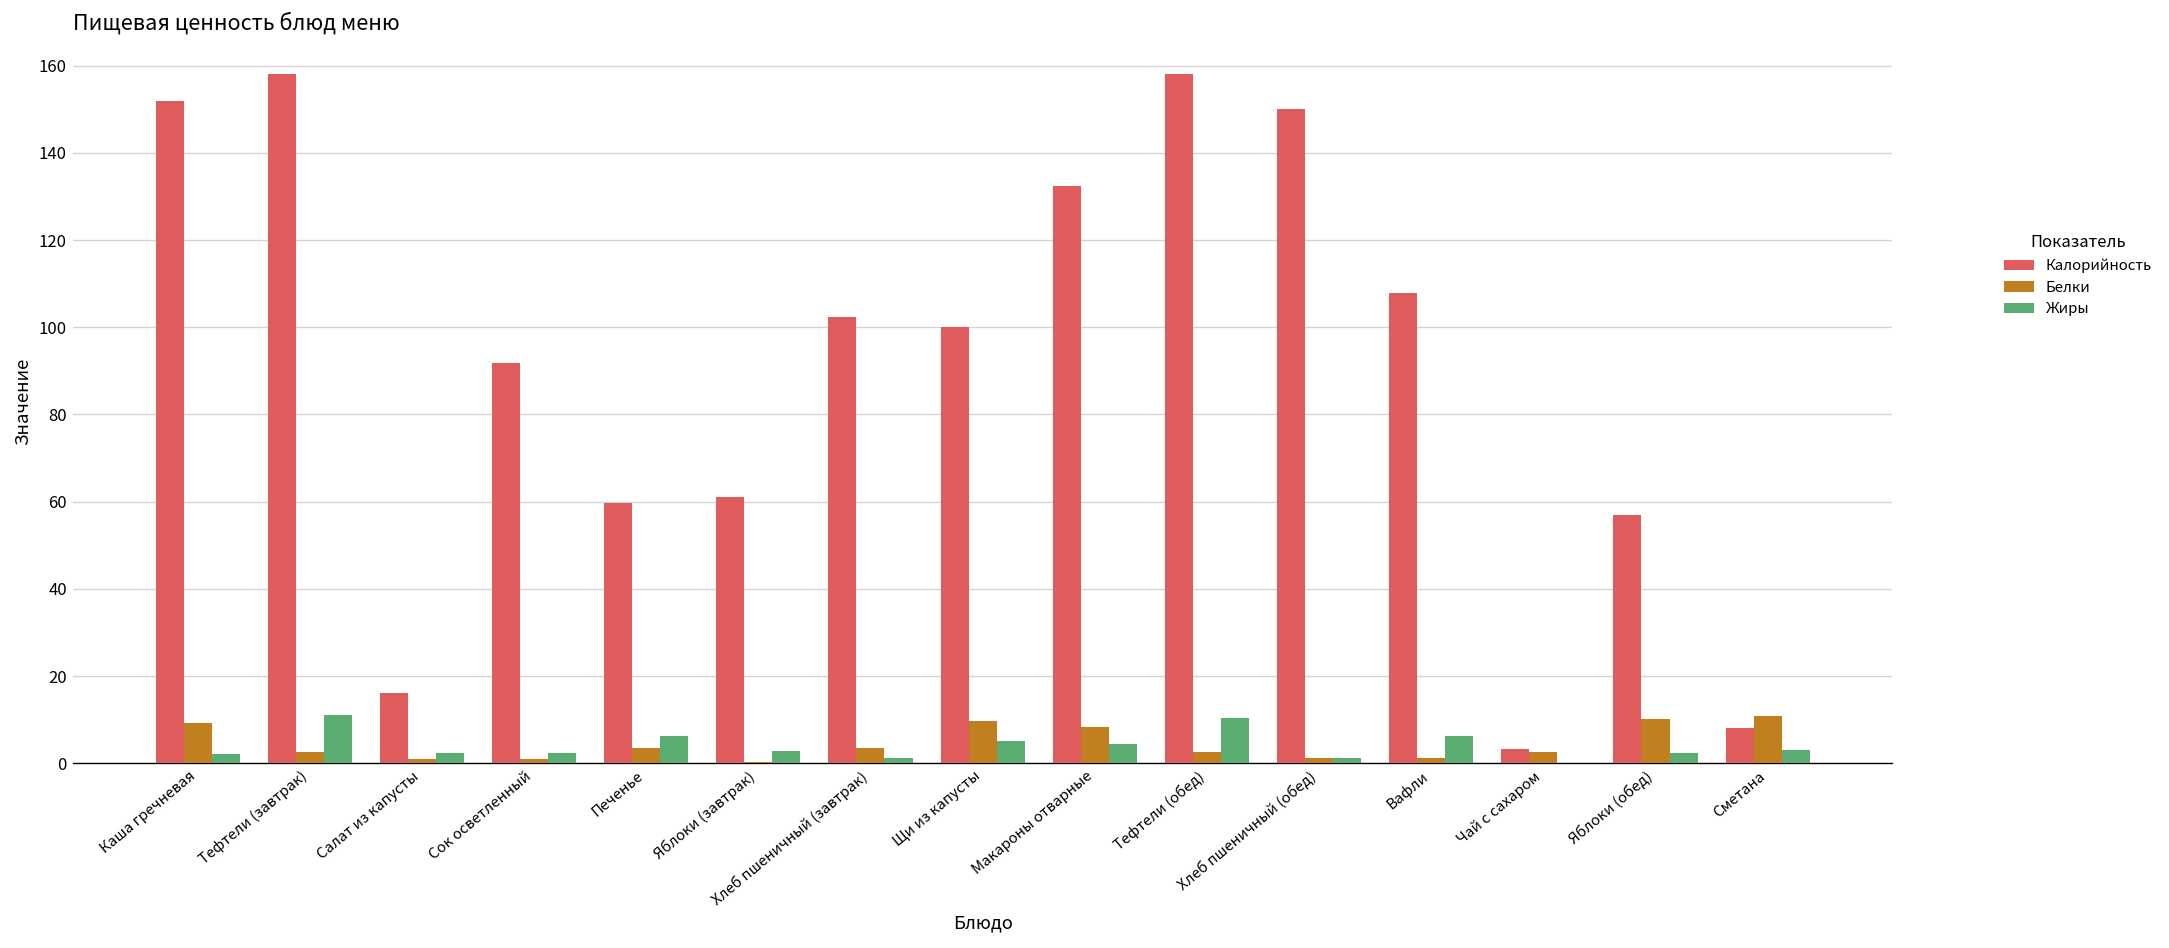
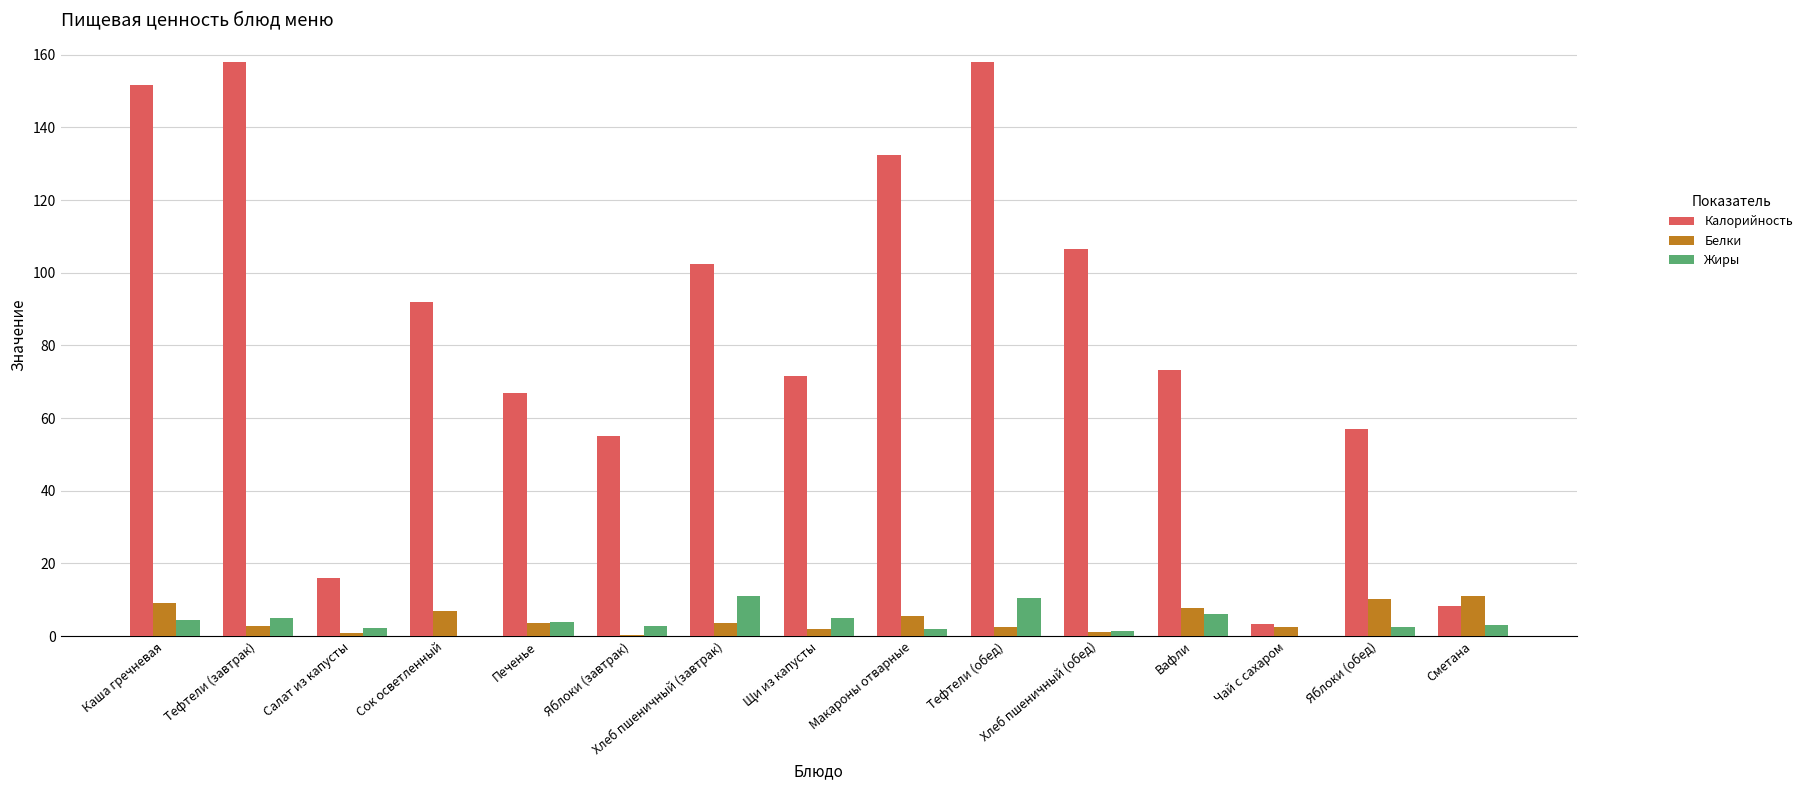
Жиры, Каша гречневая: 2 -> 5
Жиры, Тефтели (завтрак): 11 -> 5
Белки, Сок осветленный: 1 -> 7
Жиры, Сок осветленный: 2 -> 0
Калорийность, Печенье: 60 -> 67
Жиры, Печенье: 6 -> 4
Калорийность, Яблоки (завтрак): 61 -> 55
Жиры, Хлеб пшеничный (завтрак): 1 -> 11
Калорийность, Щи из капусты: 100 -> 72
Белки, Щи из капусты: 10 -> 2
Белки, Макароны отварные: 8 -> 6
Жиры, Макароны отварные: 5 -> 2
Калорийность, Хлеб пшеничный (обед): 150 -> 106
Калорийность, Вафли: 108 -> 73
Белки, Вафли: 1 -> 8
